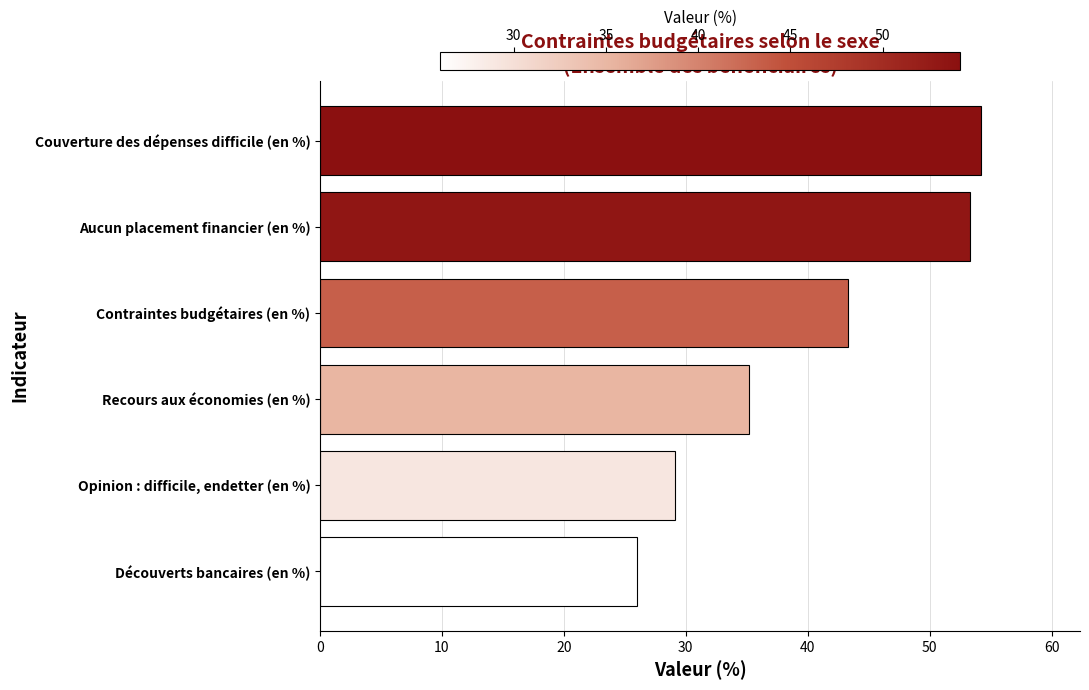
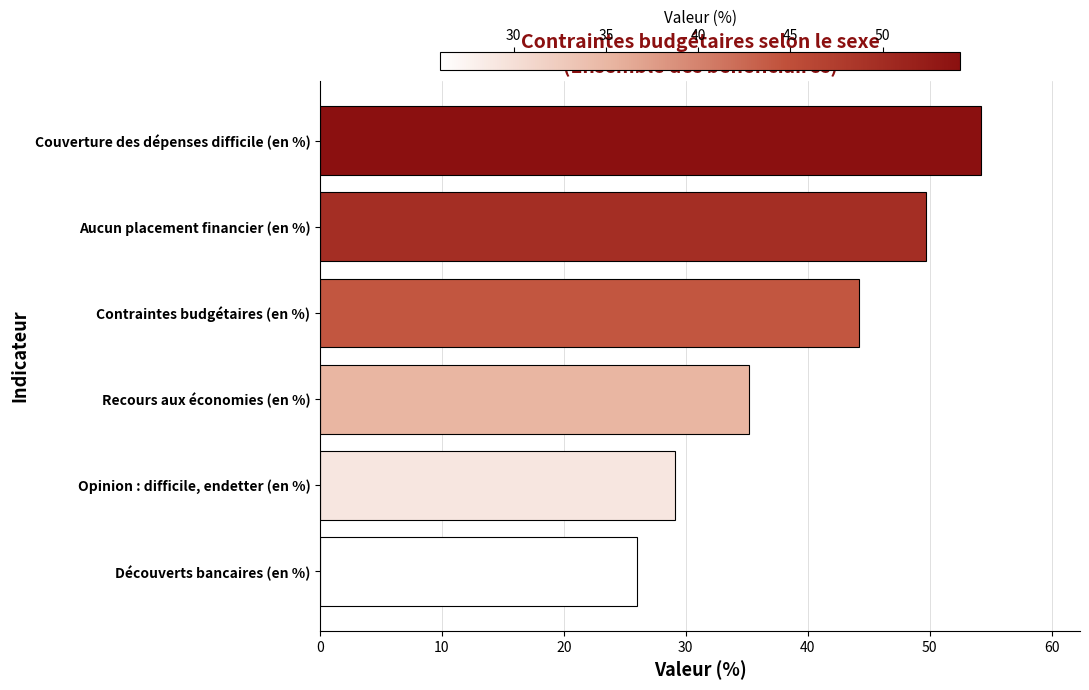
Aucun placement financier (en %): 53.3 -> 49.7
Contraintes budgétaires (en %): 43.3 -> 44.2
